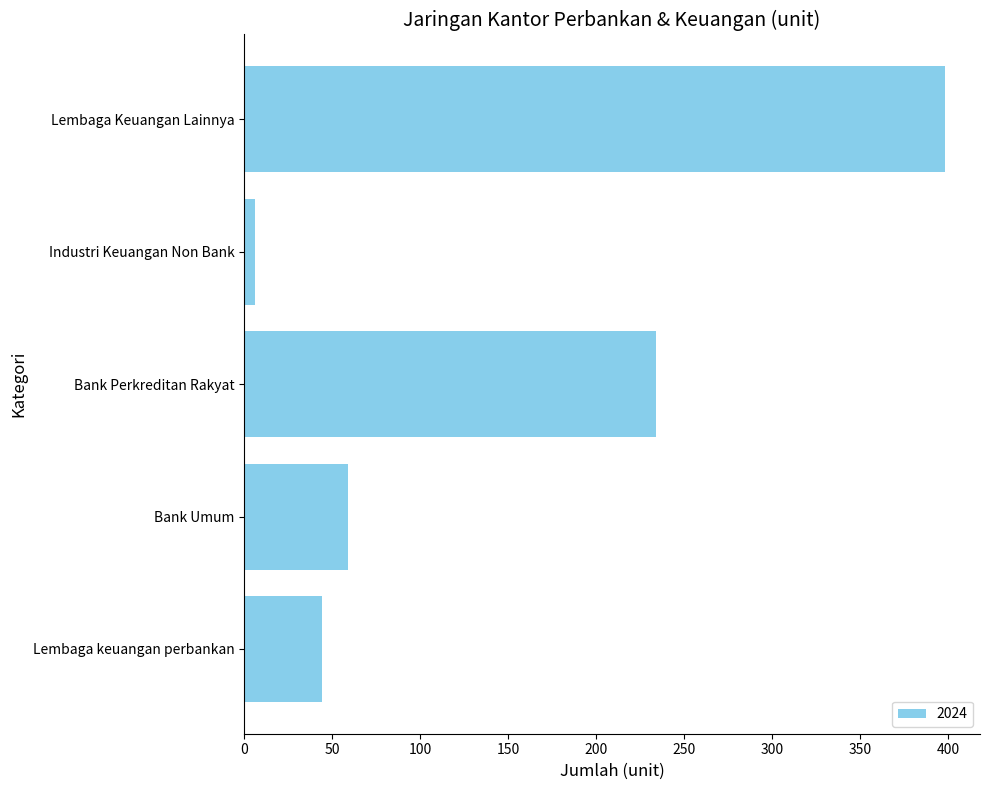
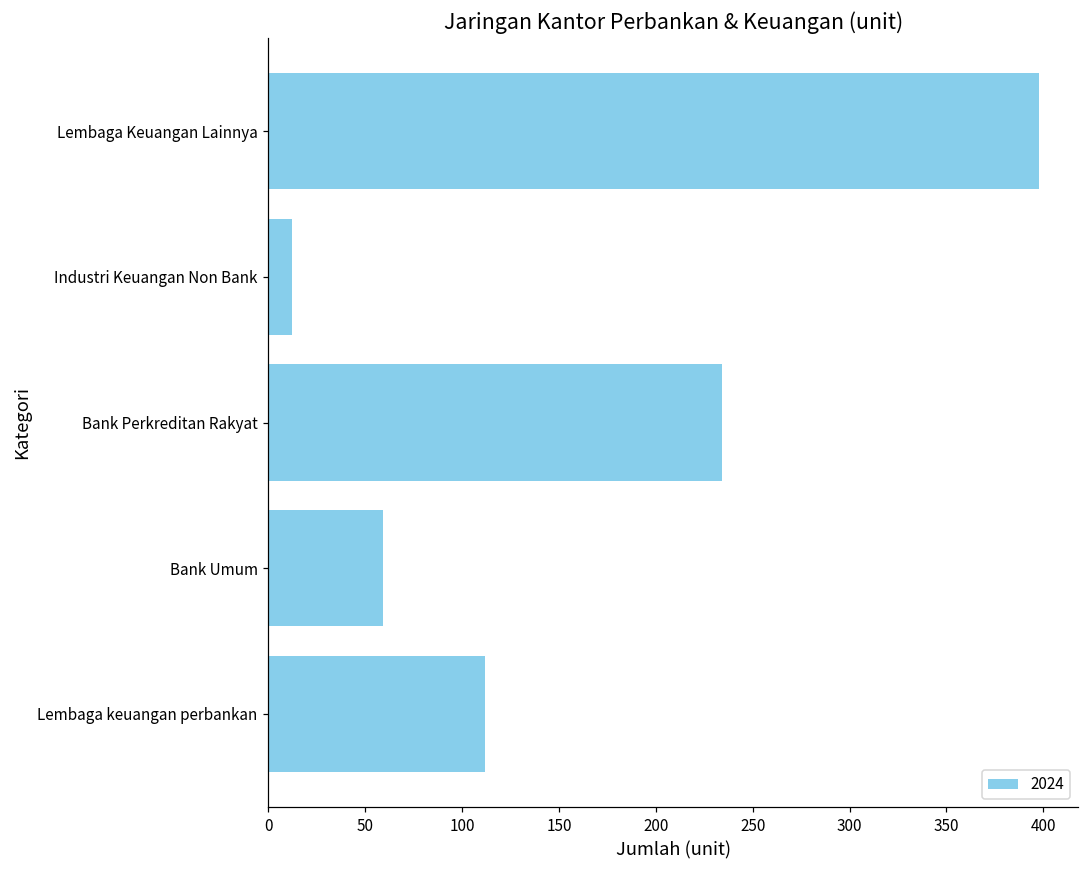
Industri Keuangan Non Bank: 6 -> 12
Lembaga keuangan perbankan: 44 -> 112
